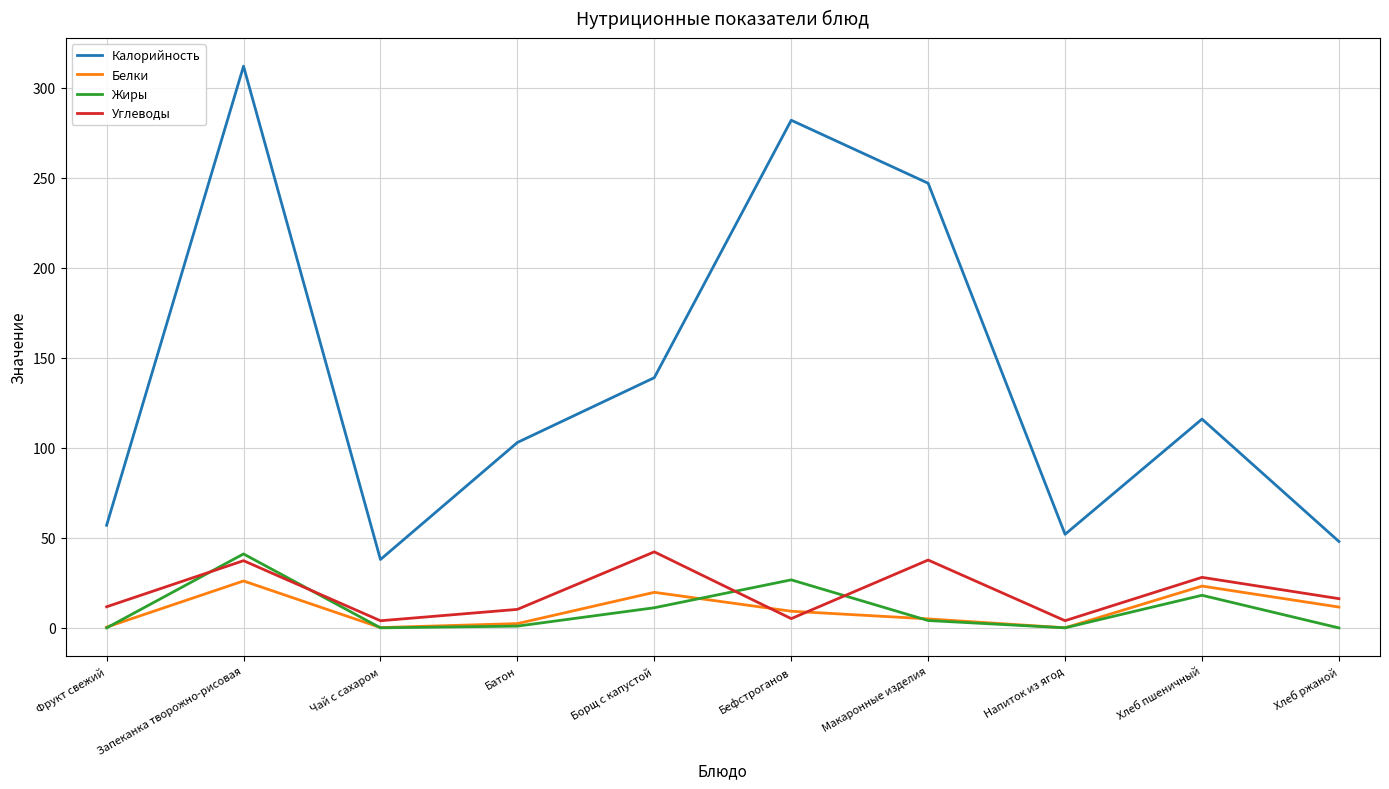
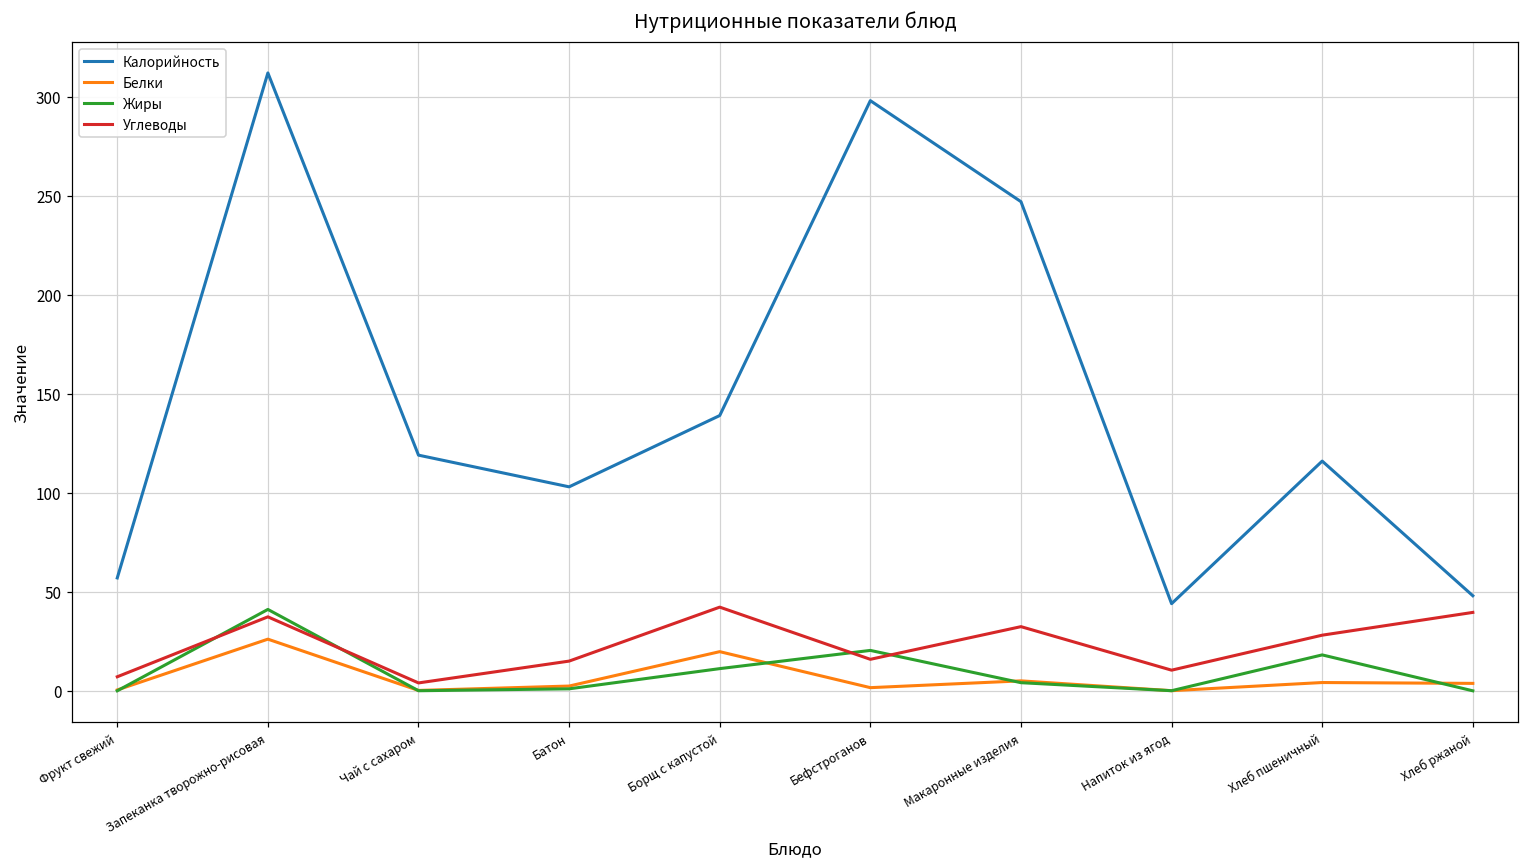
Углеводы, Фрукт свежий: 12 -> 7
Калорийность, Чай с сахаром: 38 -> 119
Углеводы, Батон: 10 -> 15
Калорийность, Бефстроганов: 282 -> 298
Белки, Бефстроганов: 9 -> 2
Жиры, Бефстроганов: 27 -> 20
Углеводы, Бефстроганов: 5 -> 16
Углеводы, Макаронные изделия: 38 -> 32
Калорийность, Напиток из ягод: 52 -> 44
Углеводы, Напиток из ягод: 4 -> 10
Белки, Хлеб пшеничный: 23 -> 4
Белки, Хлеб ржаной: 12 -> 4
Углеводы, Хлеб ржаной: 16 -> 40
